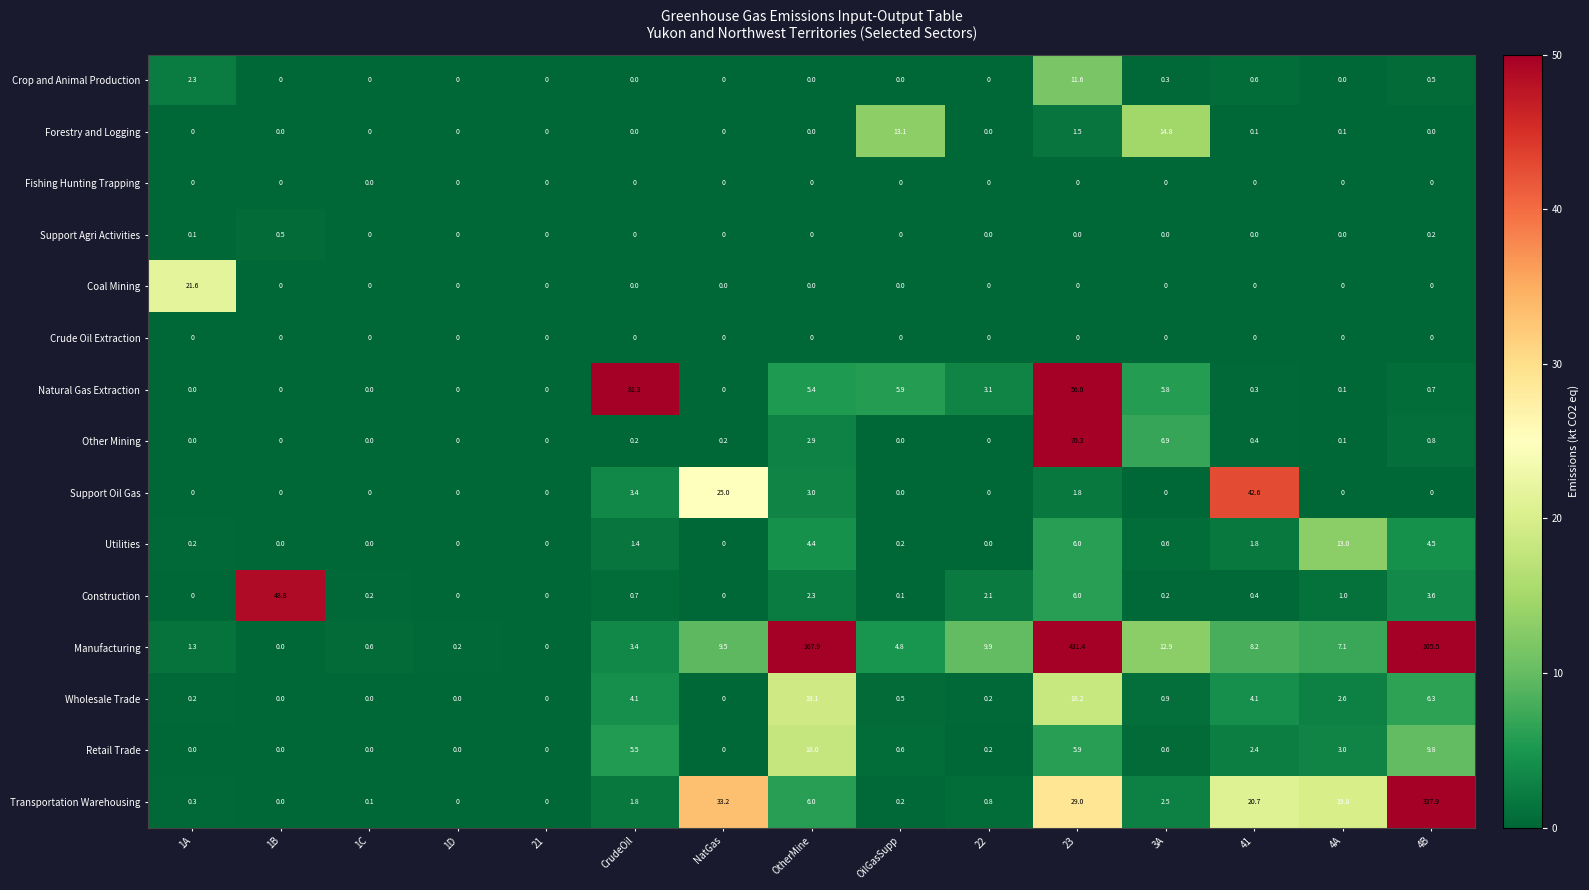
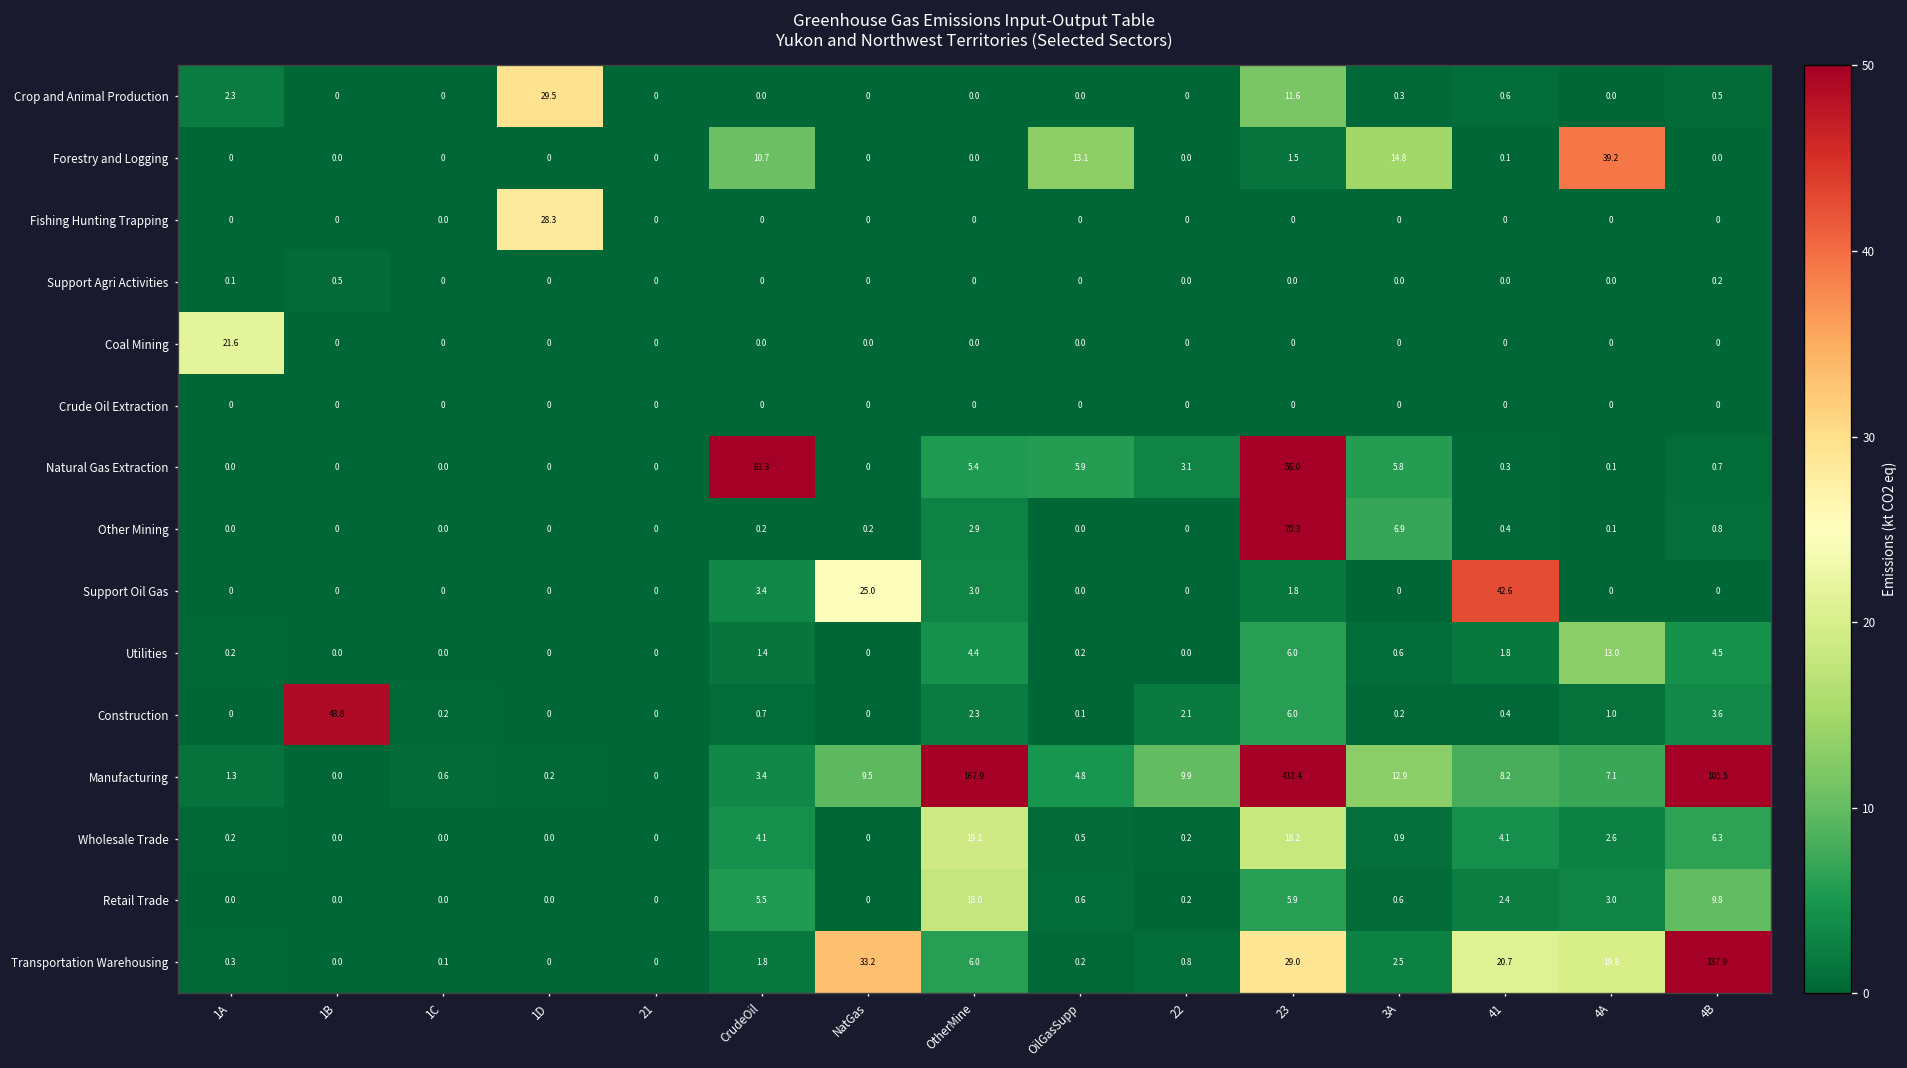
Crop and Animal Production, 1D: 0 -> 29.5
Forestry and Logging, CrudeOil: 0.0 -> 10.7
Forestry and Logging, 4A: 0.1 -> 39.2
Fishing Hunting Trapping, 1D: 0 -> 28.3
